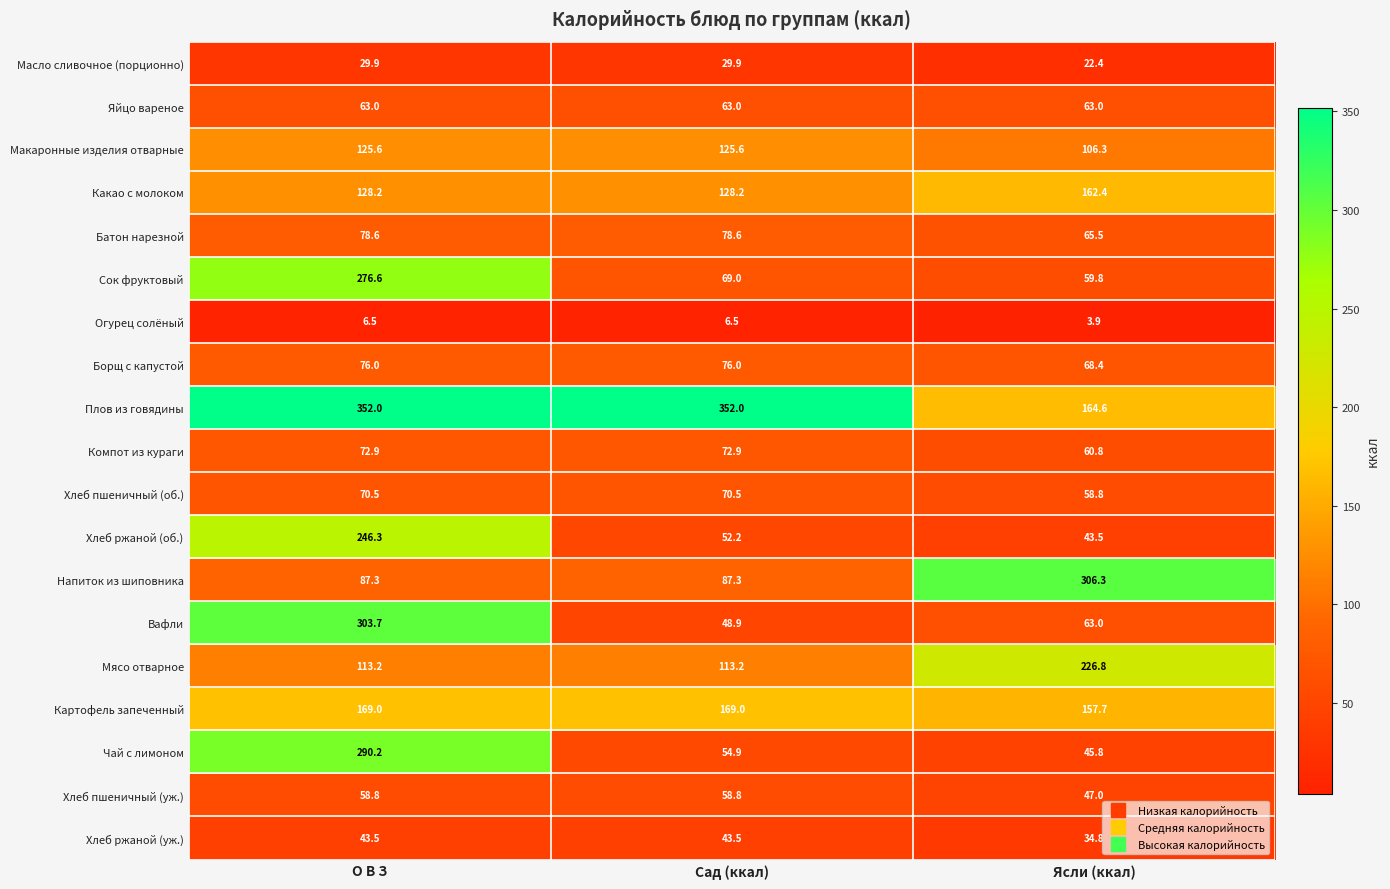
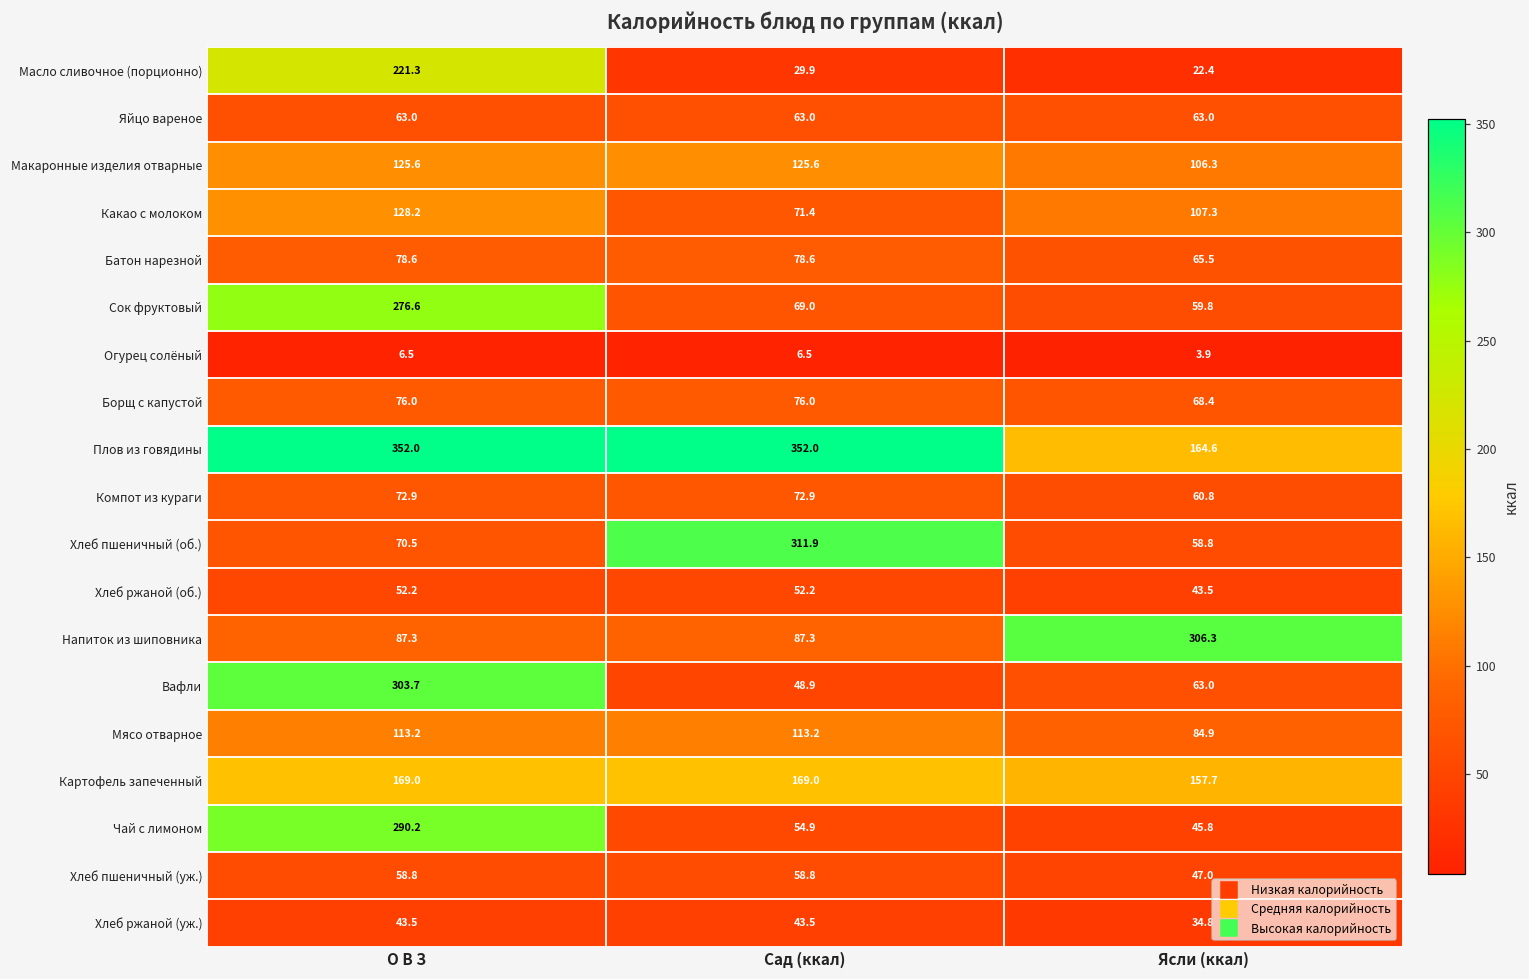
Масло сливочное (порционно), О В З: 29.9 -> 221.3
Какао с молоком, Сад (ккал): 128.2 -> 71.4
Какао с молоком, Ясли (ккал): 162.4 -> 107.3
Хлеб пшеничный (об.), Сад (ккал): 70.5 -> 311.9
Хлеб ржаной (об.), О В З: 246.3 -> 52.2
Мясо отварное, Ясли (ккал): 226.8 -> 84.9
